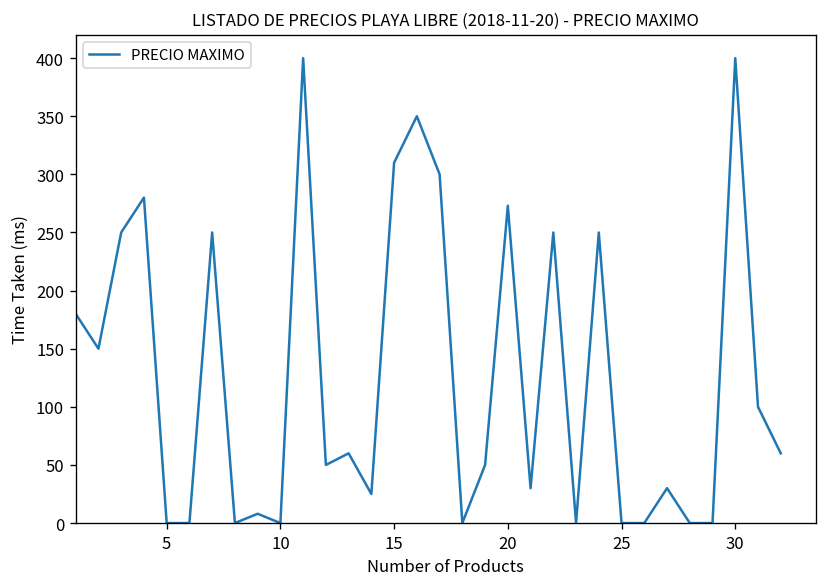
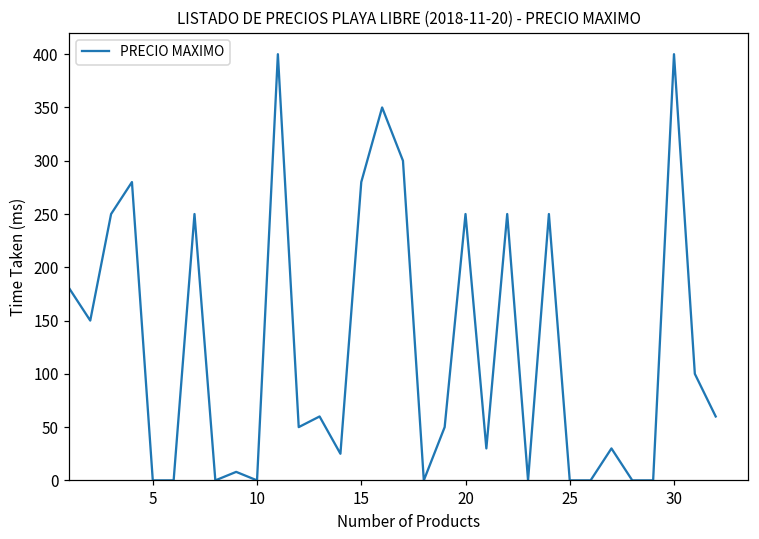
15: 310 -> 280
20: 270 -> 250
